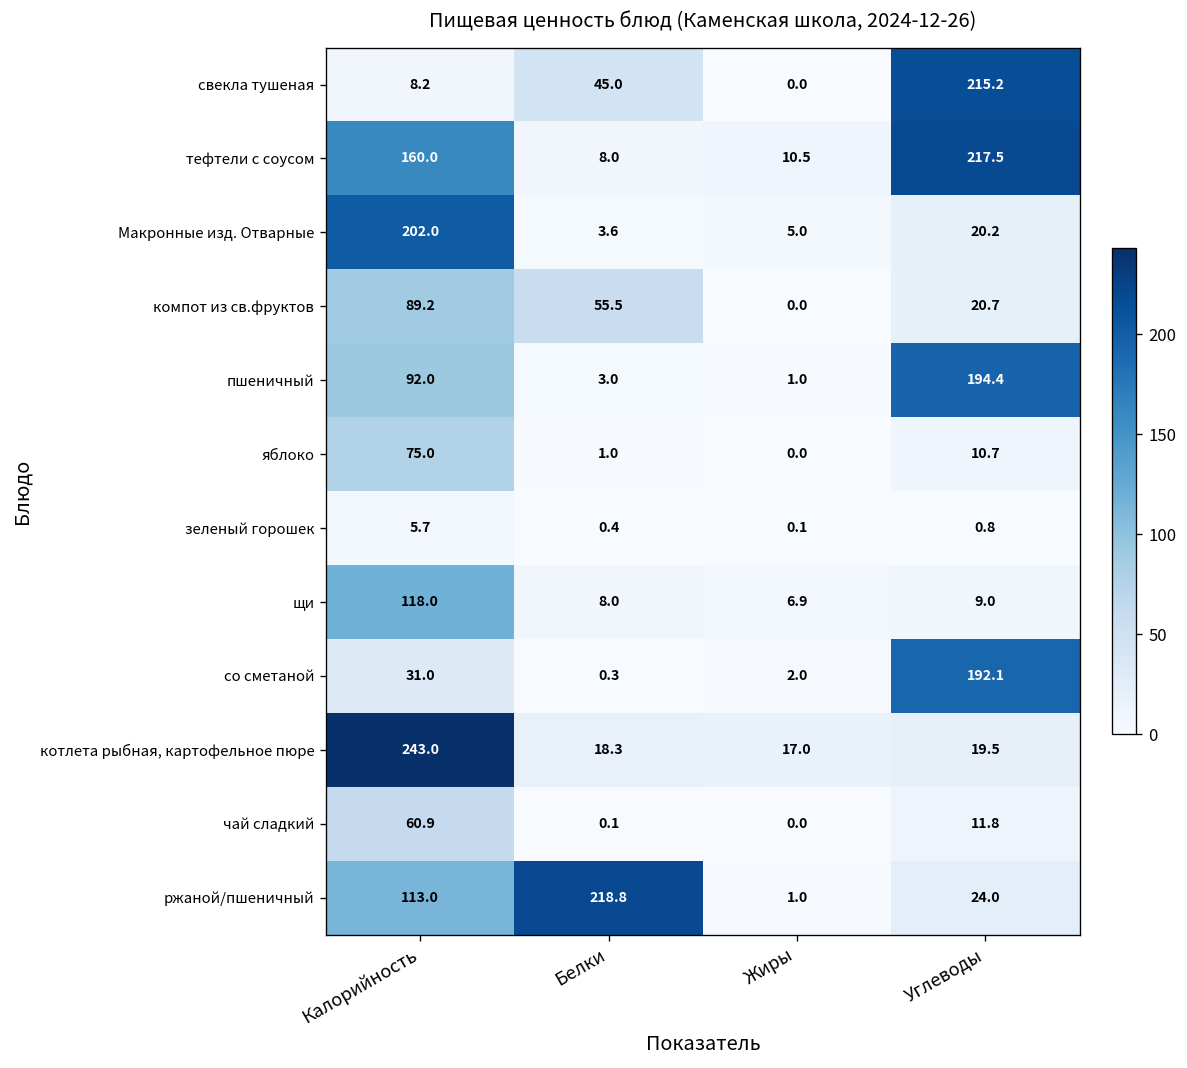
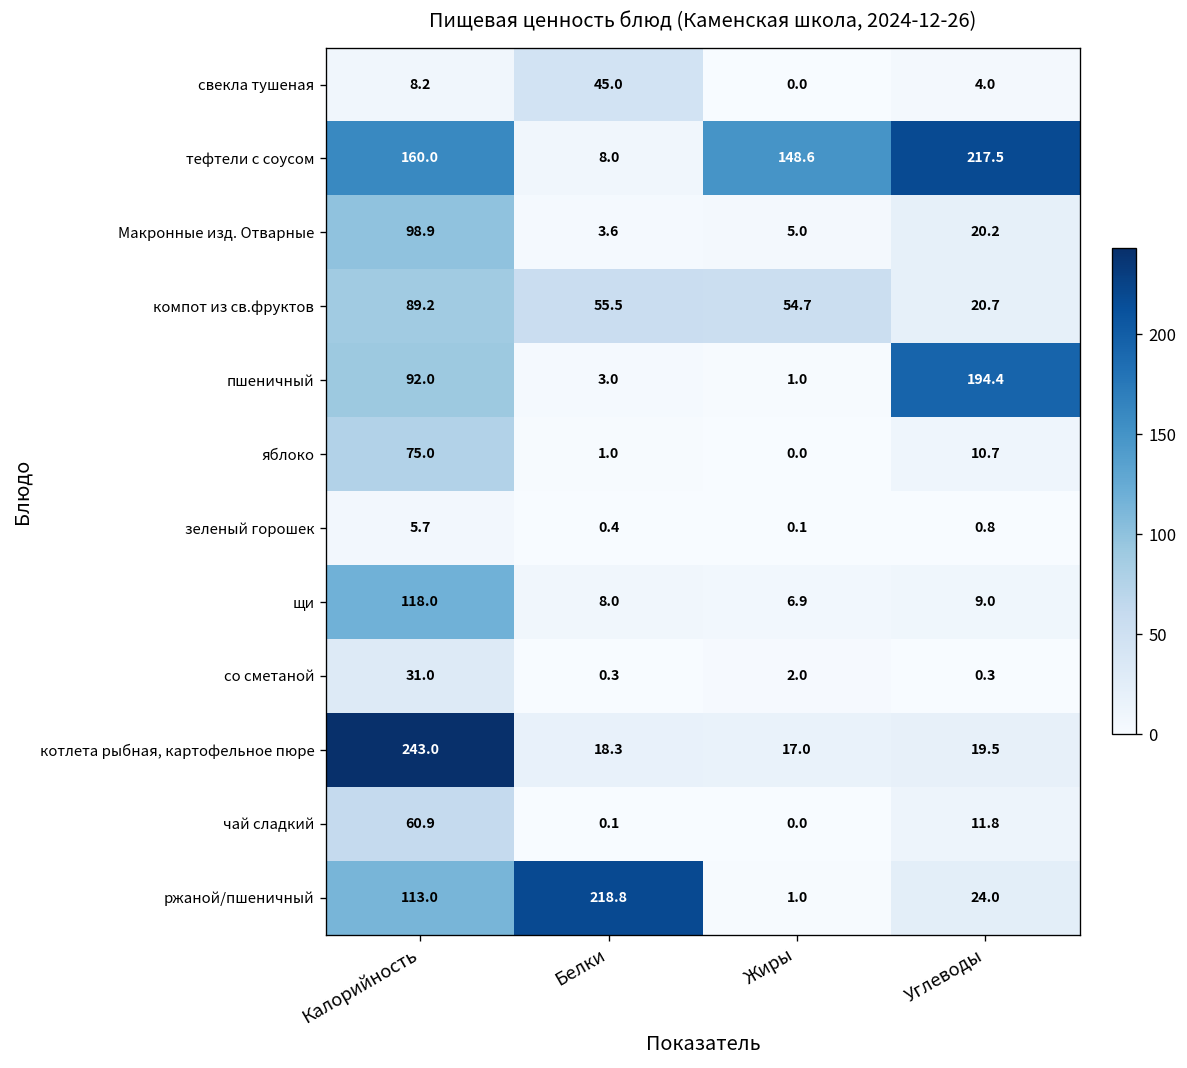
свекла тушеная, Углеводы: 215.2 -> 4.0
тефтели с соусом, Жиры: 10.5 -> 148.6
Макронные изд. Отварные, Калорийность: 202.0 -> 98.9
компот из св.фруктов, Жиры: 0.0 -> 54.7
со сметаной, Углеводы: 192.1 -> 0.3
